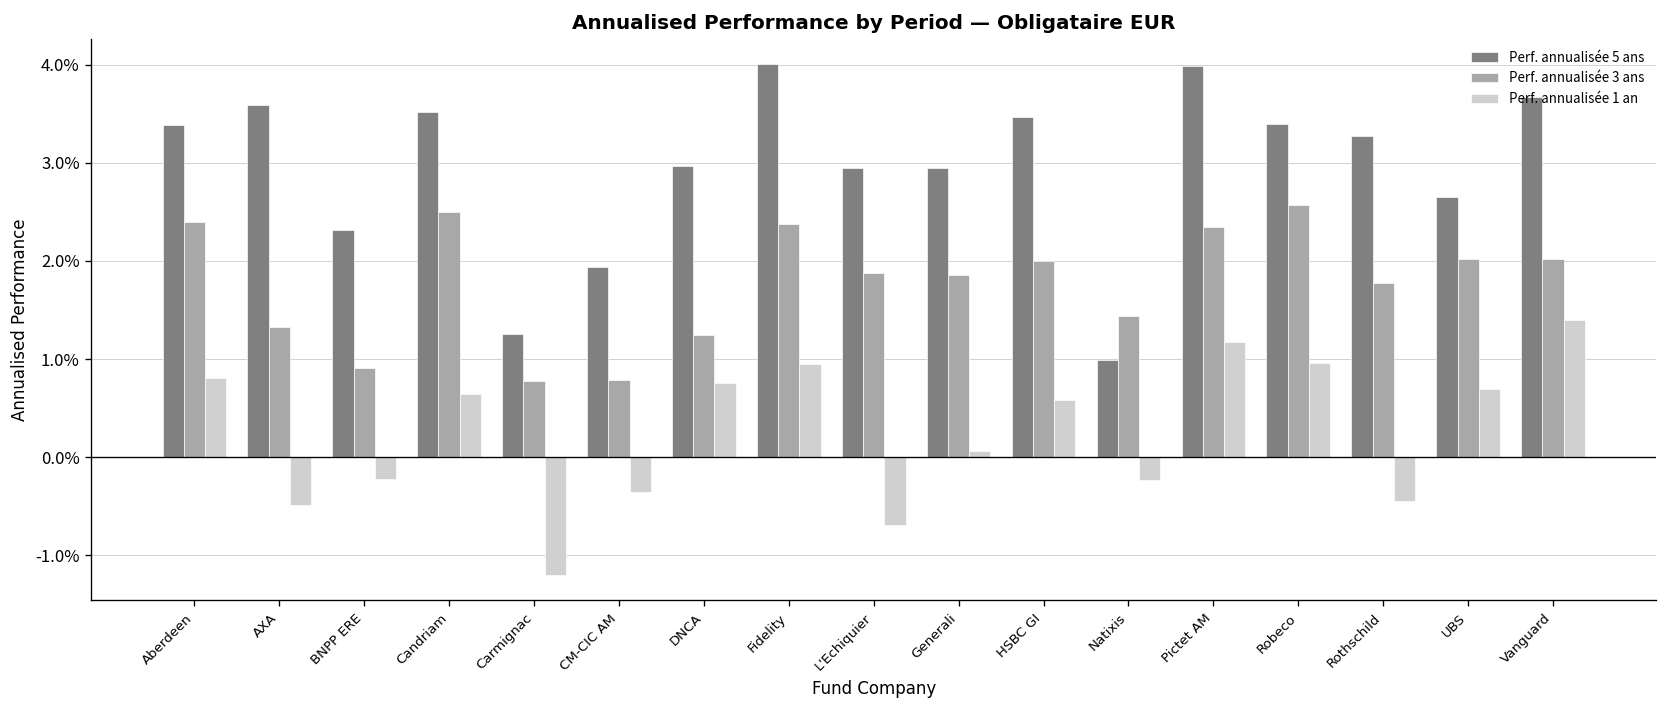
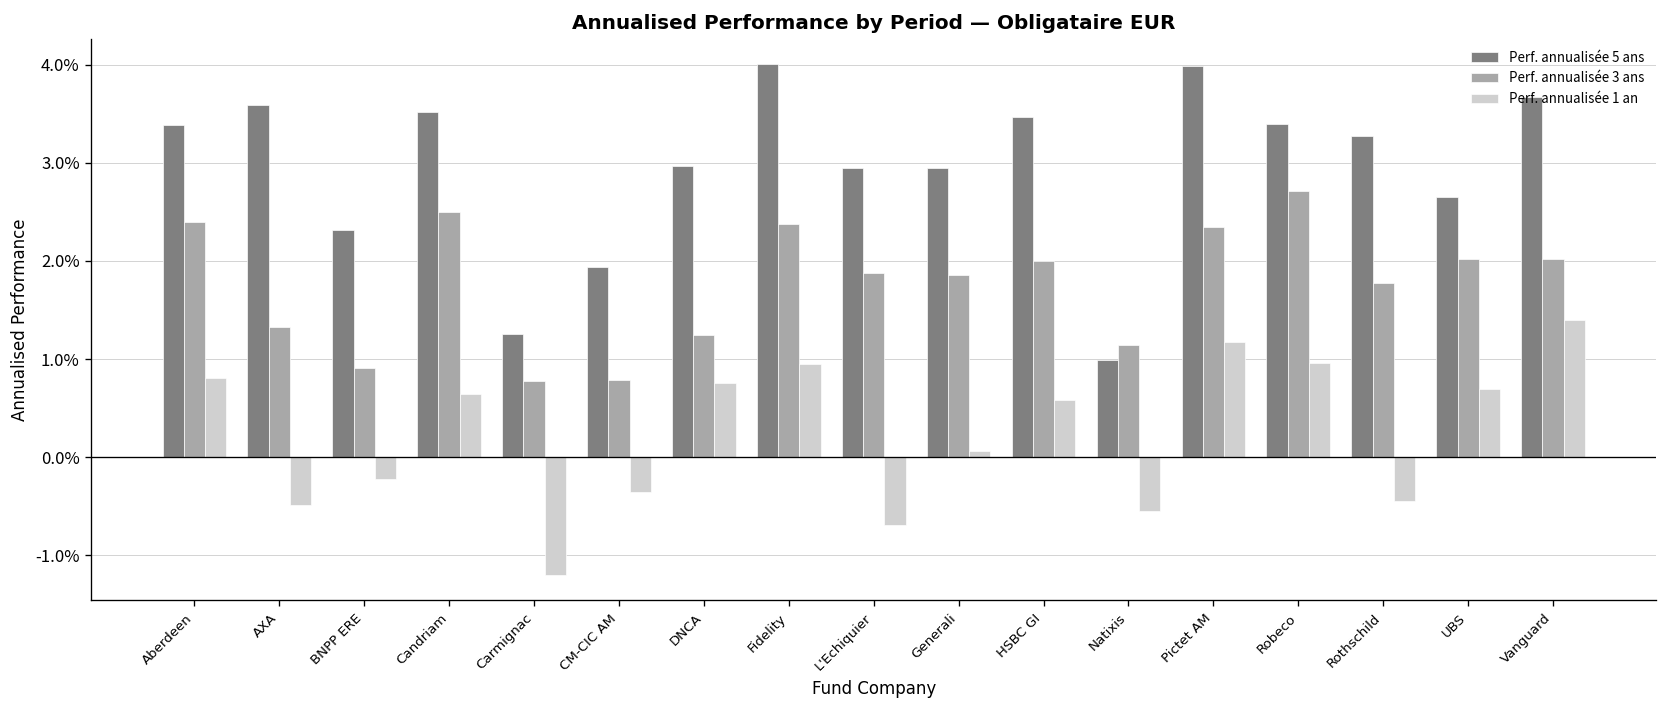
Perf. annualisée 3 ans, Natixis: 1.4% -> 1.1%
Perf. annualisée 1 an, Natixis: -0.2% -> -0.5%
Perf. annualisée 3 ans, Robeco: 2.6% -> 2.7%
